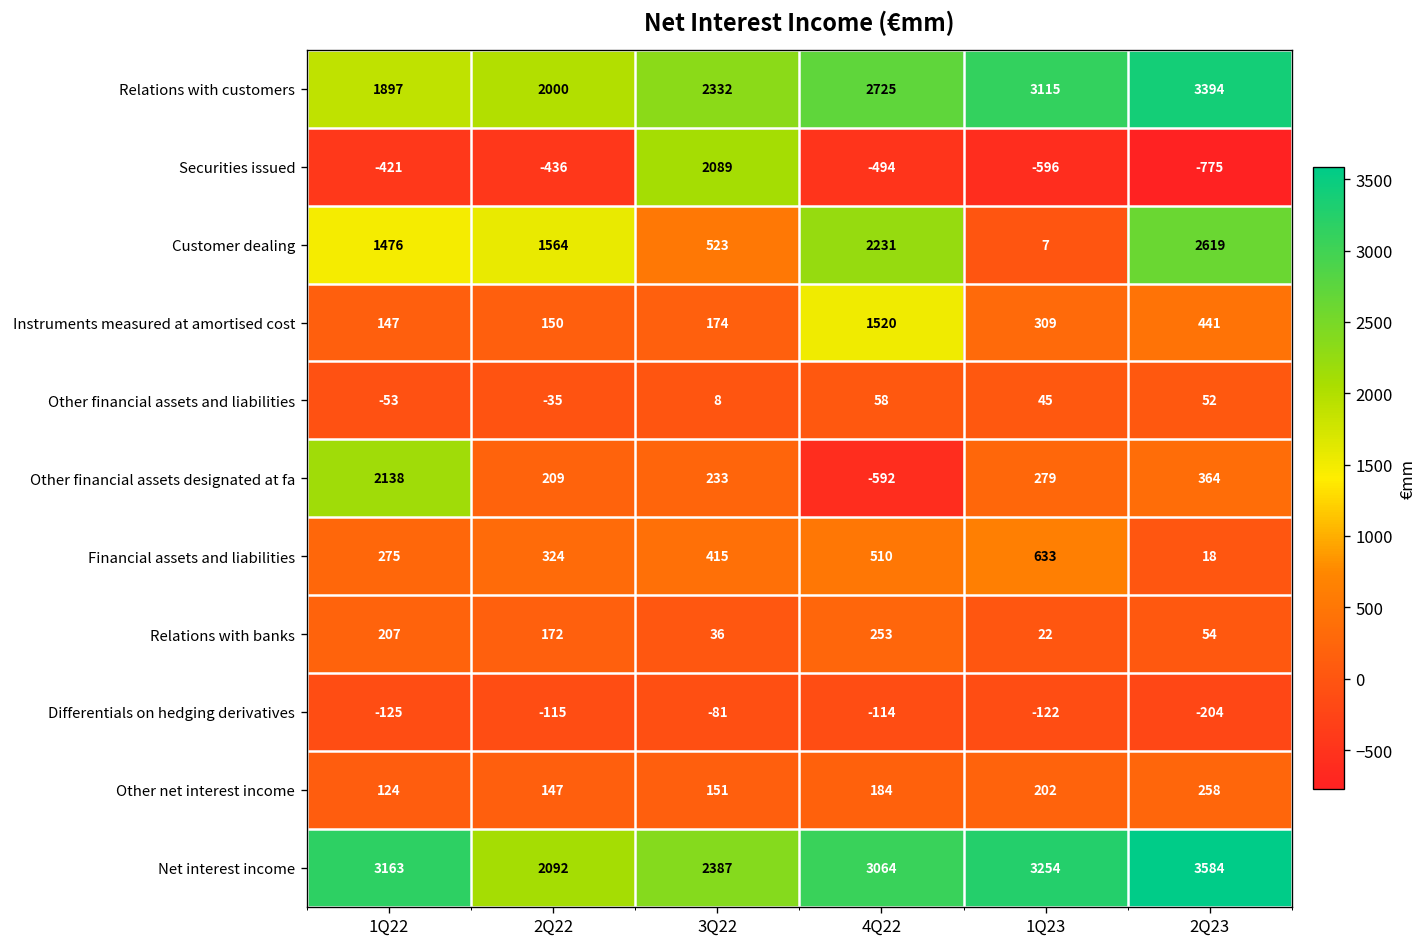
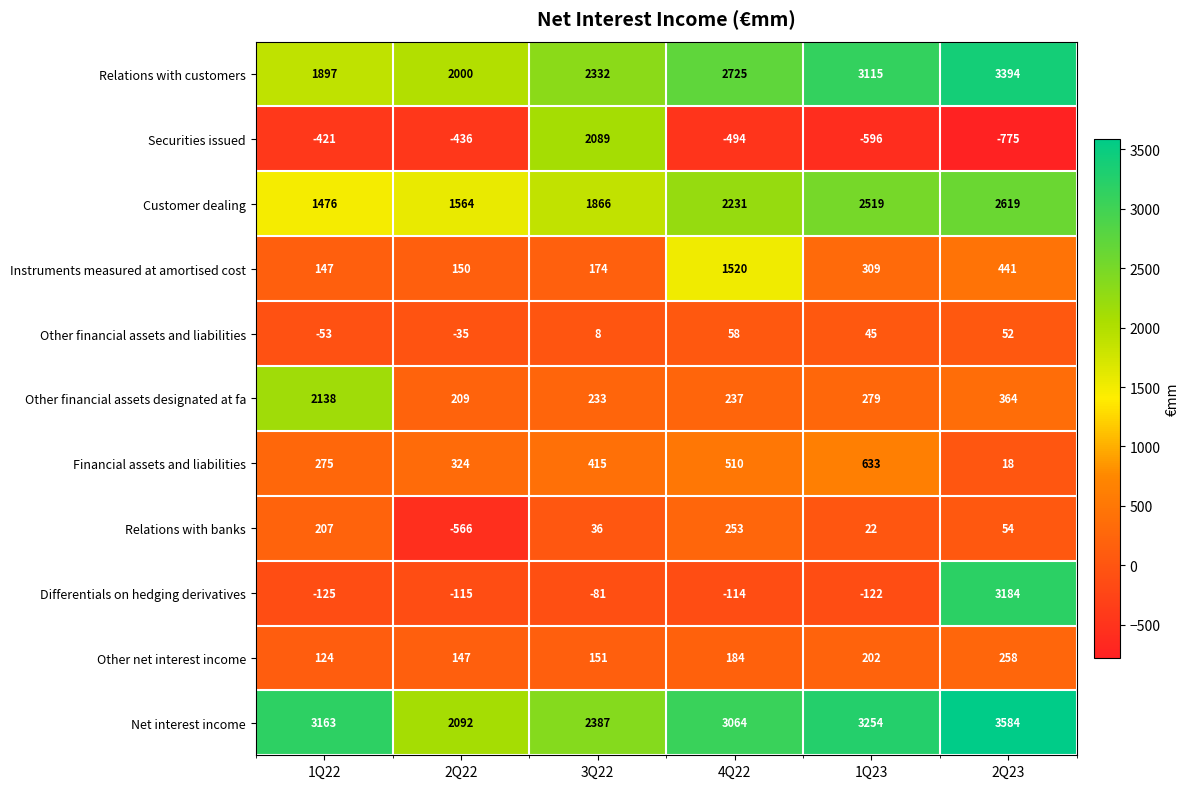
Customer dealing, 3Q22: 523 -> 1866
Customer dealing, 1Q23: 7 -> 2519
Other financial assets designated at fa, 4Q22: -592 -> 237
Relations with banks, 2Q22: 172 -> -566
Differentials on hedging derivatives, 2Q23: -204 -> 3184
